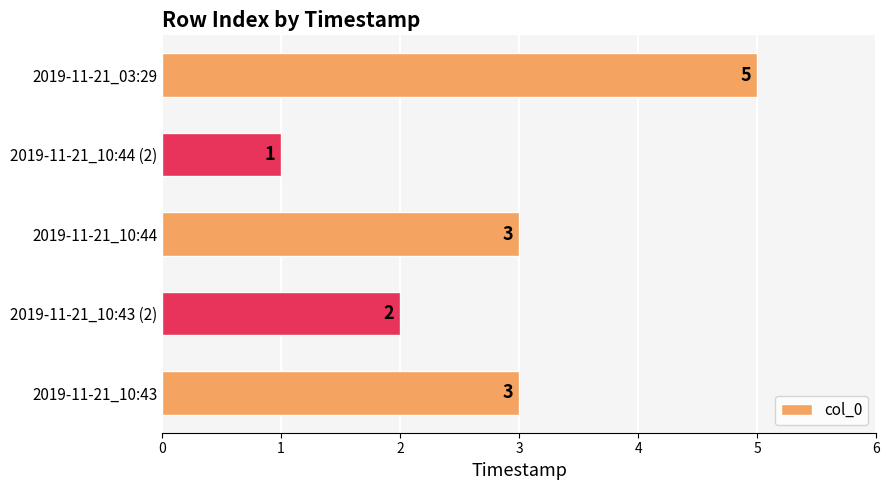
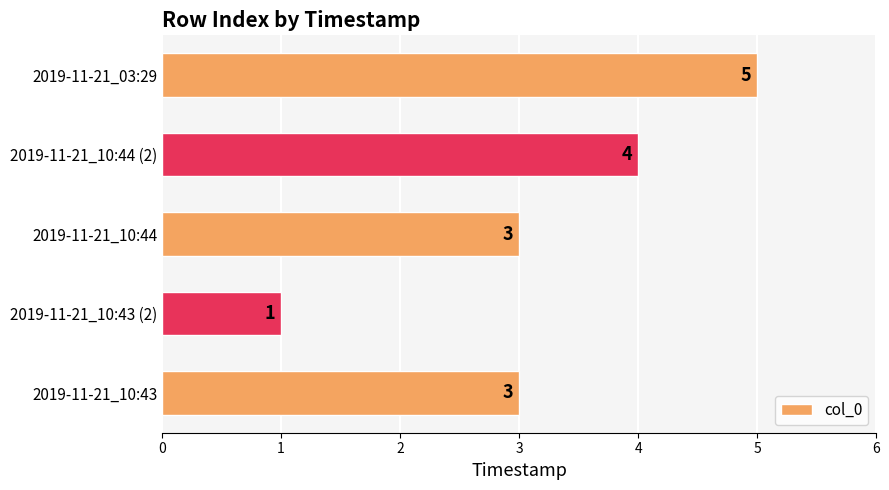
2019-11-21_10:44 (2): 1 -> 4
2019-11-21_10:43 (2): 2 -> 1
